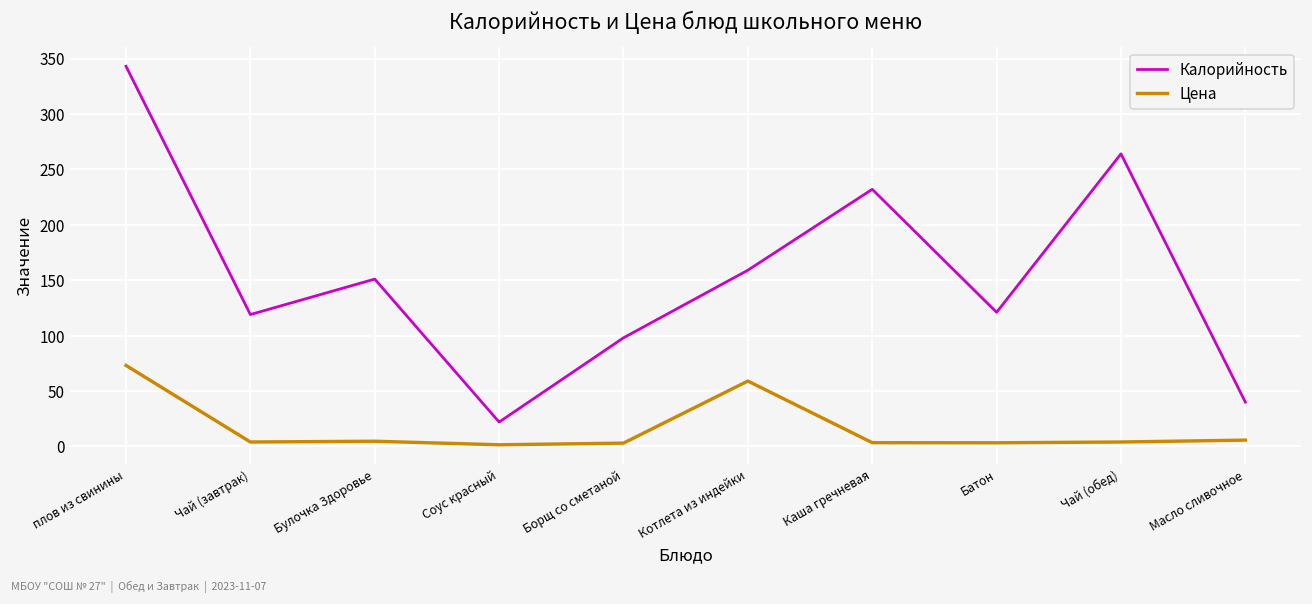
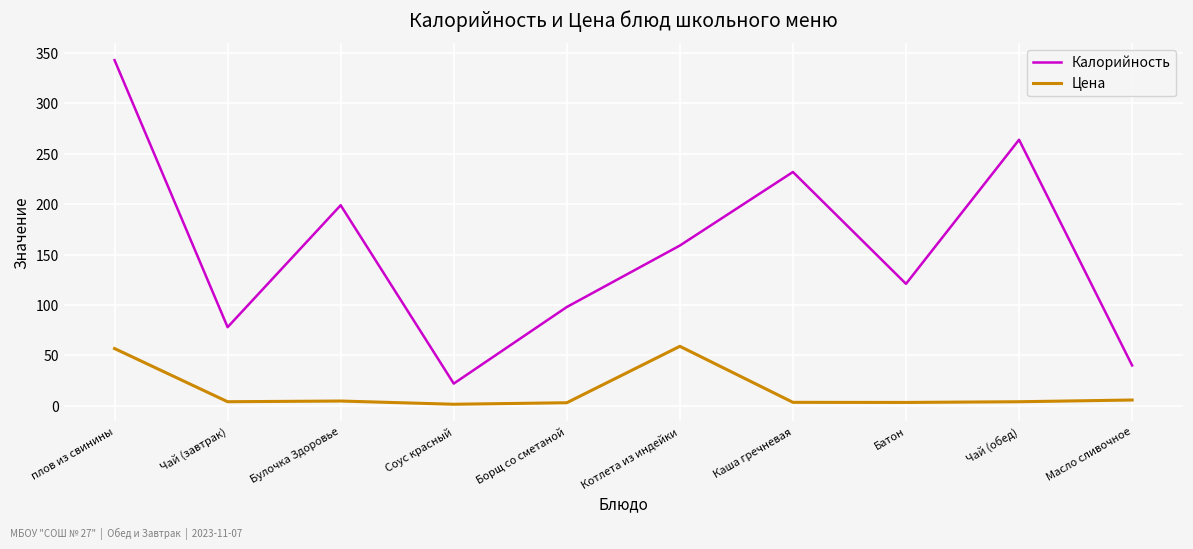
Цена, плов из свинины: 73 -> 57
Калорийность, Чай (завтрак): 119 -> 78
Калорийность, Булочка Здоровье: 151 -> 199
